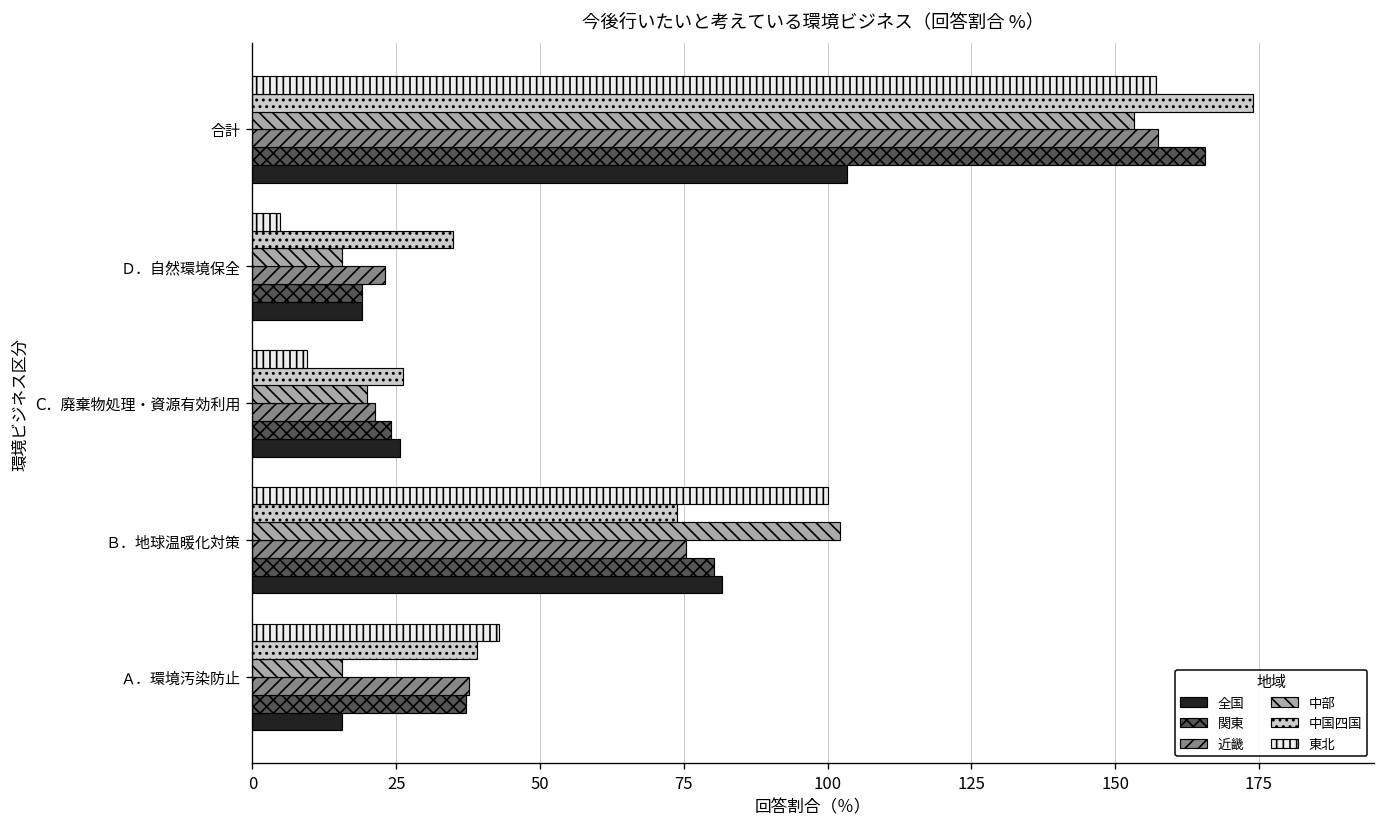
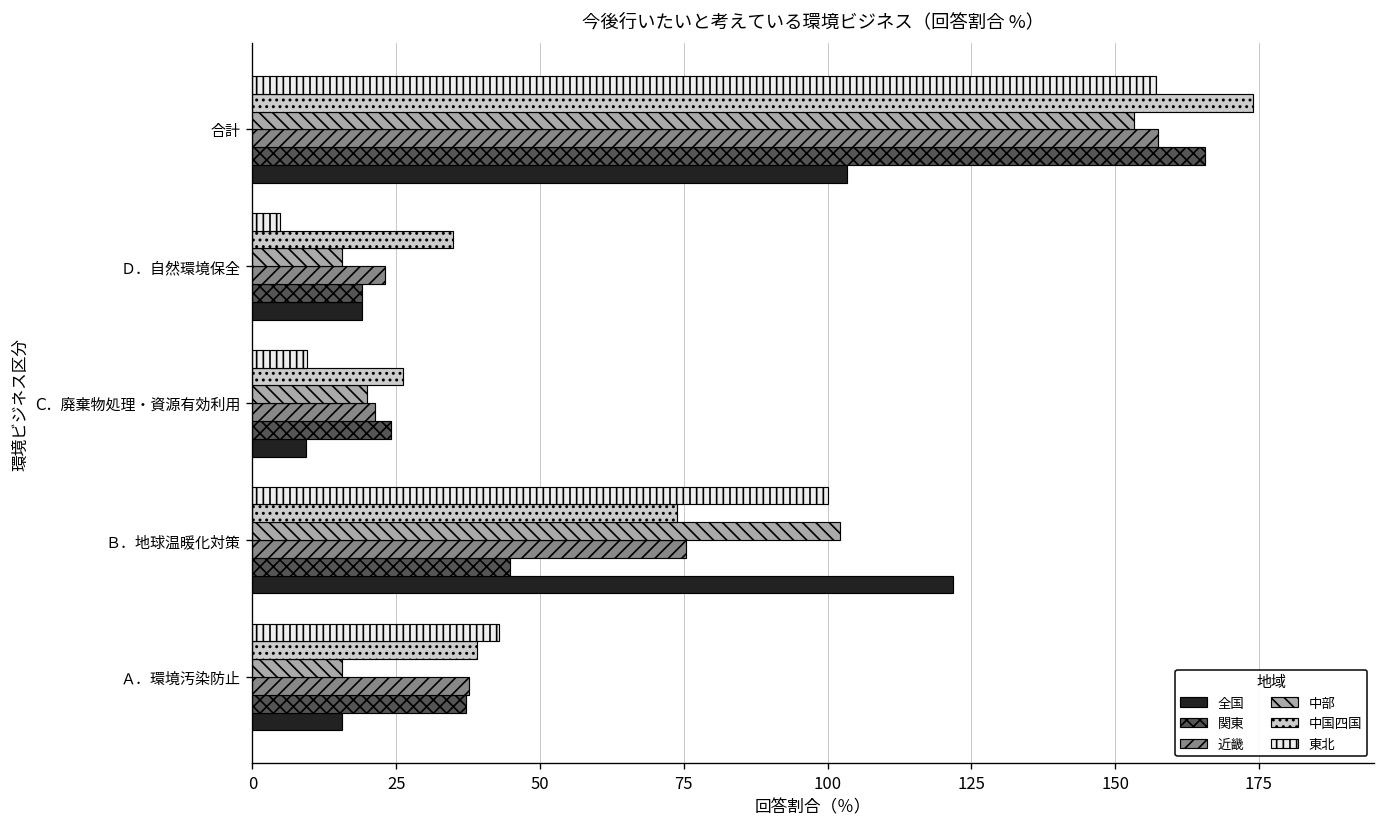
全国, C．廃棄物処理・資源有効利用: 26 -> 9
関東, Ｂ．地球温暖化対策: 80 -> 45
全国, Ｂ．地球温暖化対策: 82 -> 122
